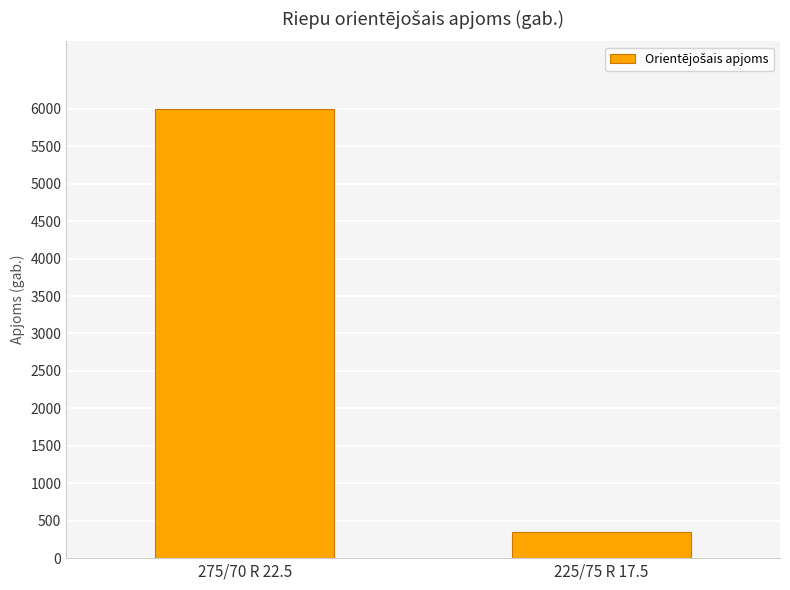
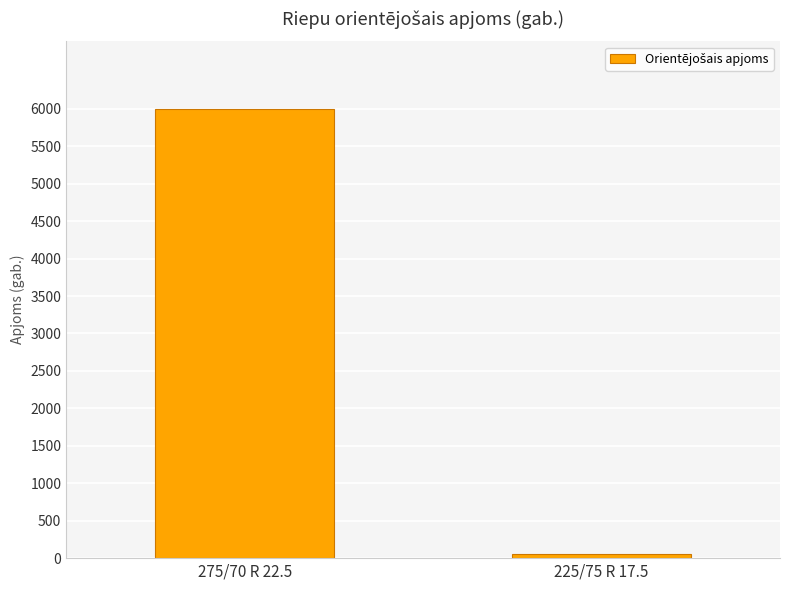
225/75 R 17.5: 300 -> 100
